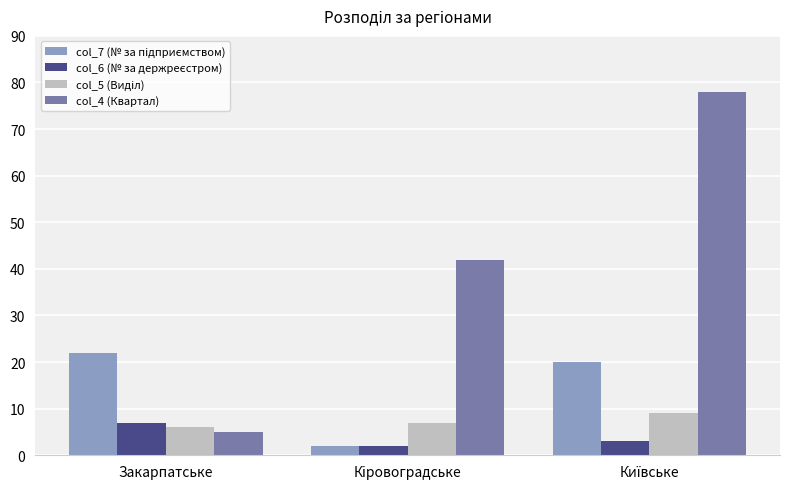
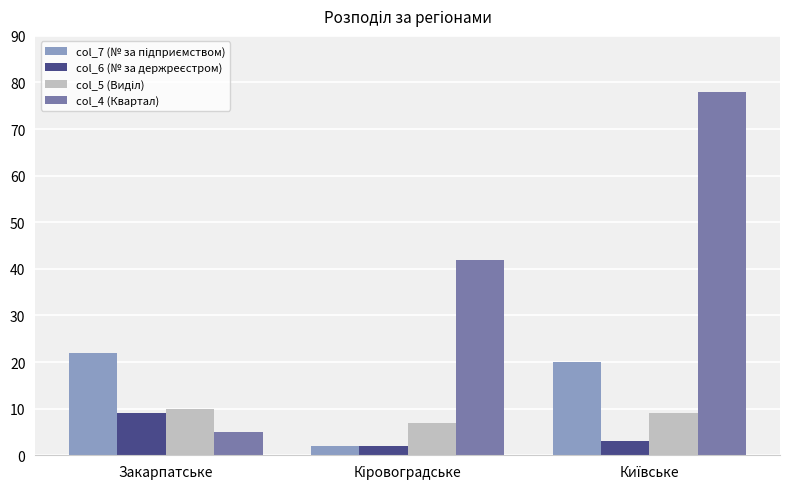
col_6 (№ за держреєстром), Закарпатське: 7 -> 9
col_5 (Виділ), Закарпатське: 6 -> 10
